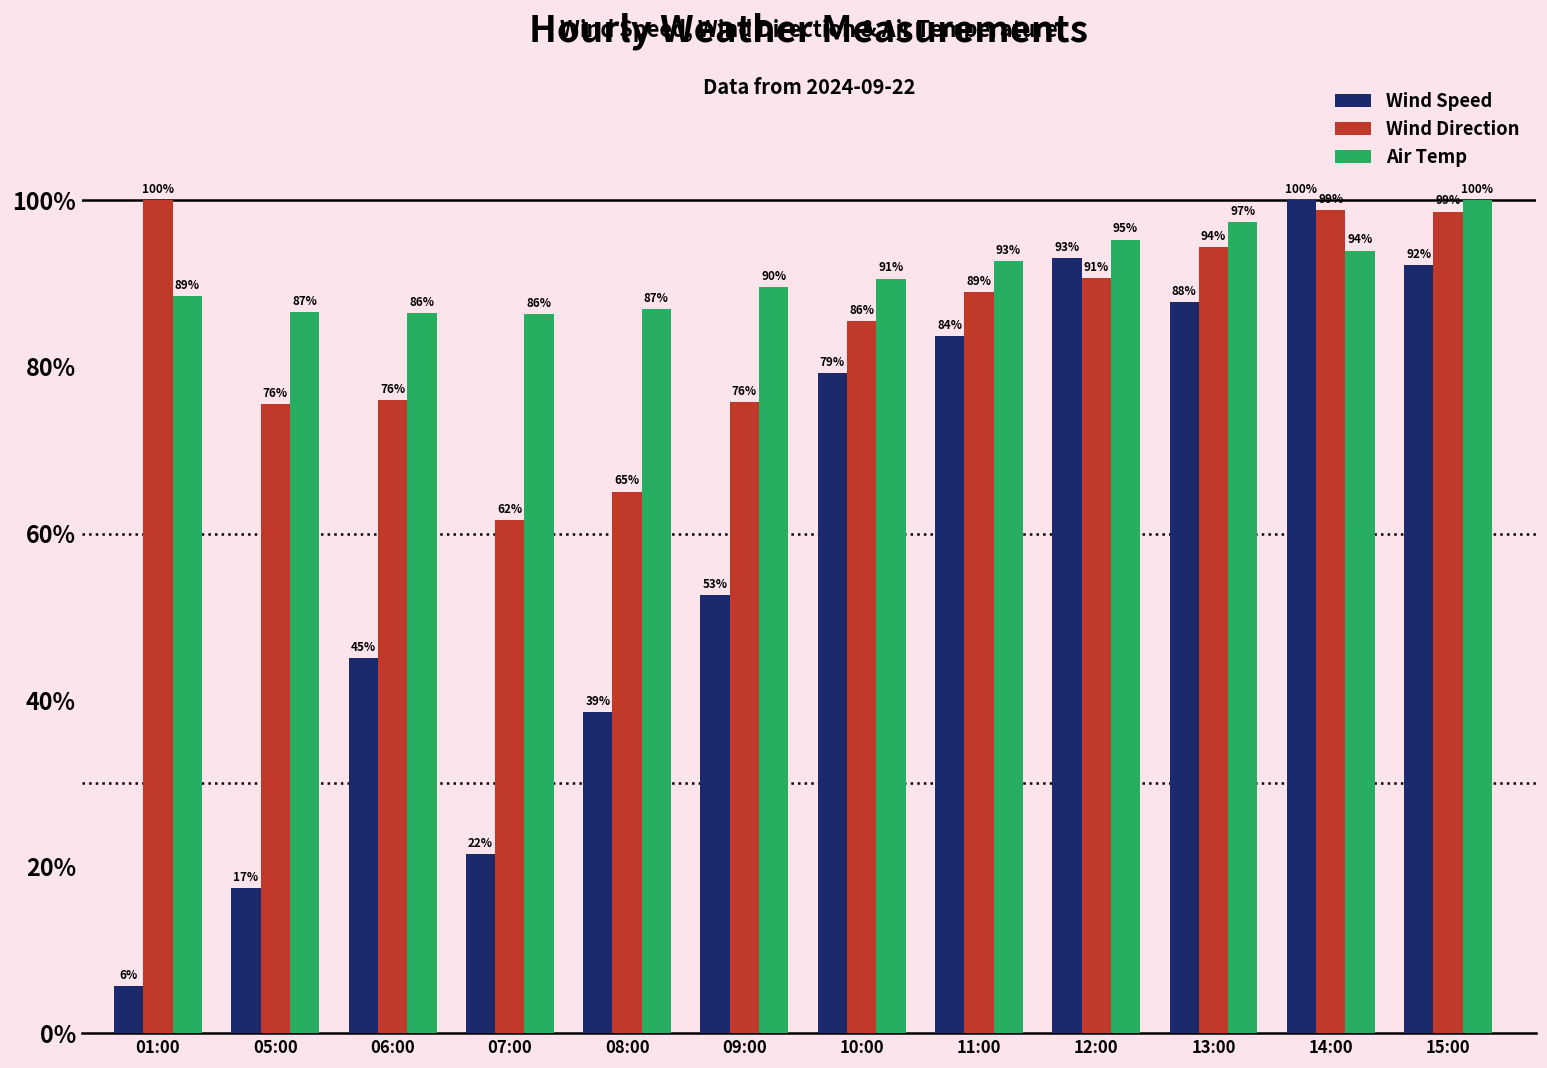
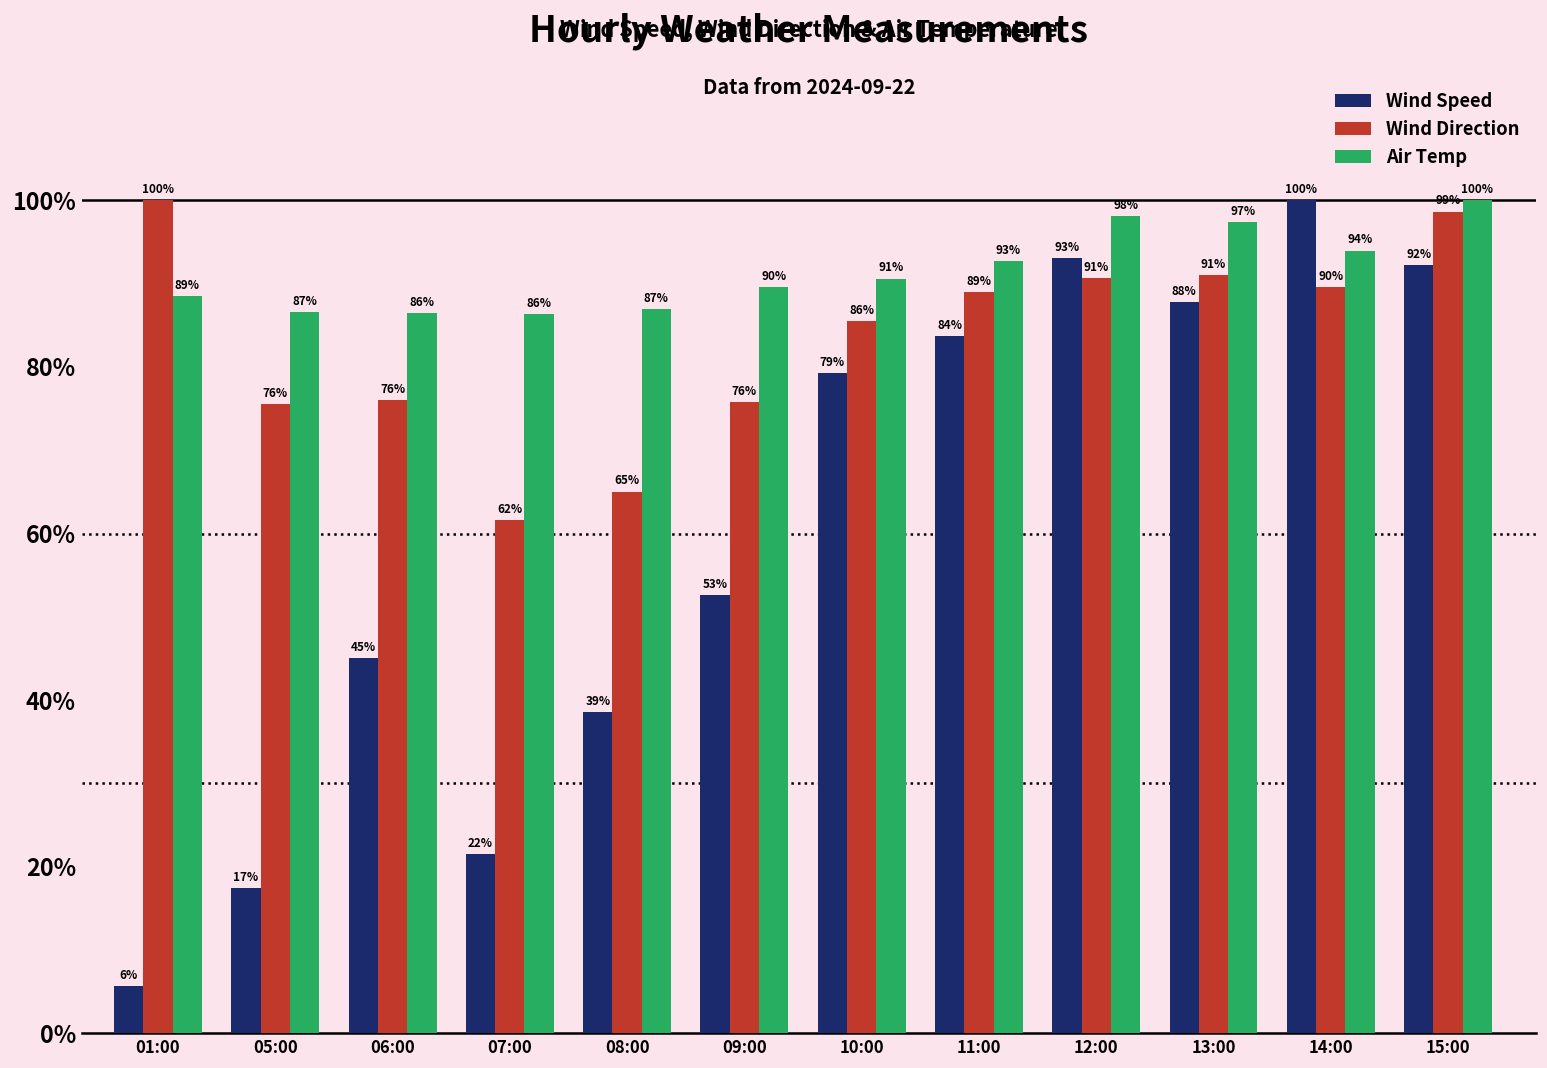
Air Temp, 12:00: 95% -> 98%
Wind Direction, 13:00: 94% -> 91%
Wind Direction, 14:00: 99% -> 90%
